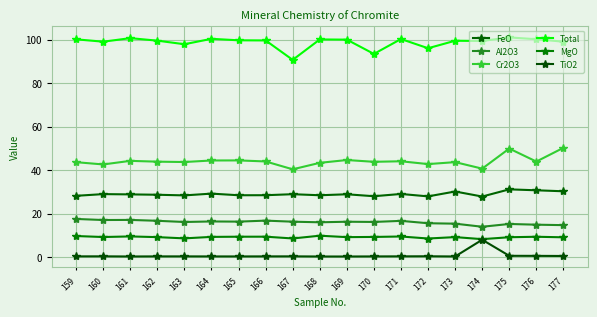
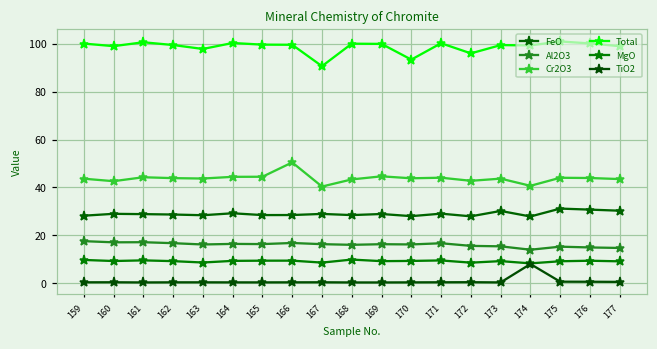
Cr2O3, 166: 44 -> 50
Cr2O3, 175: 50 -> 44
Cr2O3, 177: 50 -> 43
